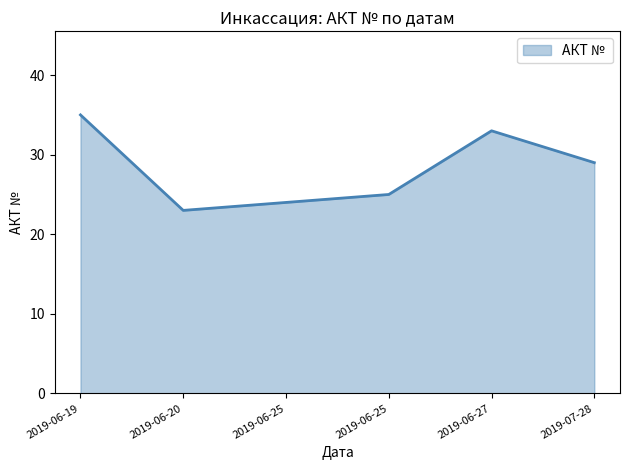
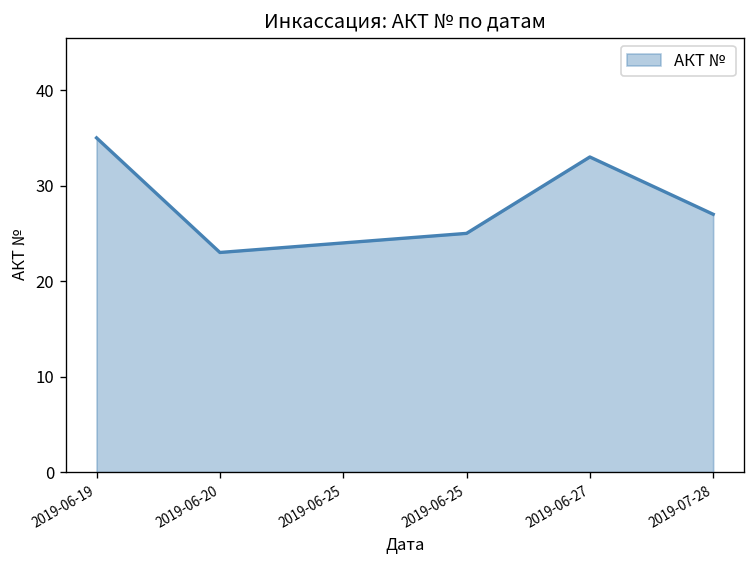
2019-07-28: 29 -> 27
